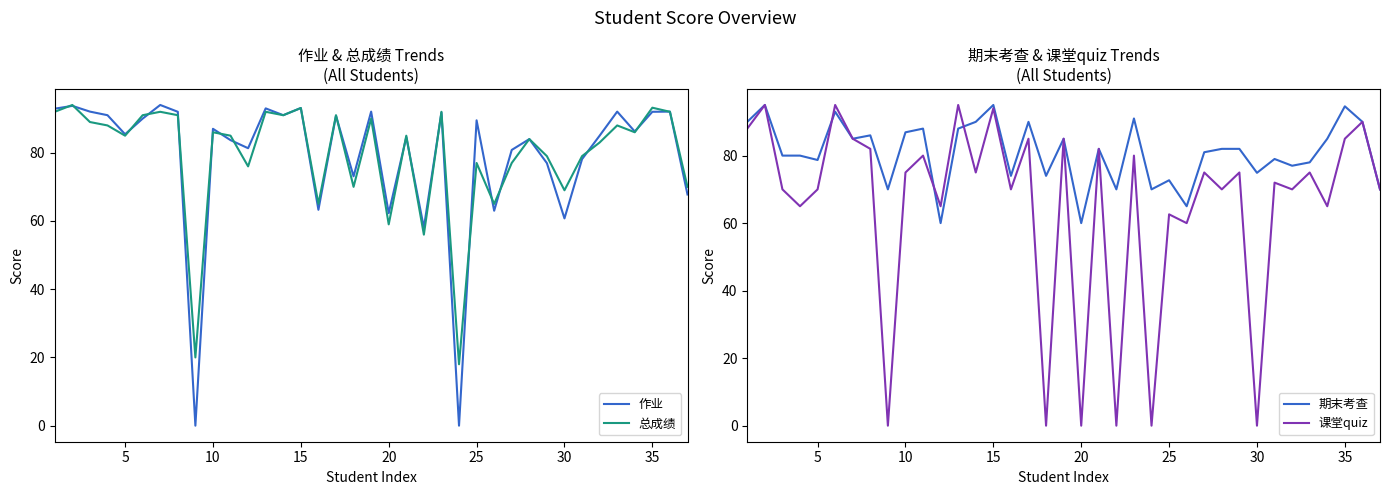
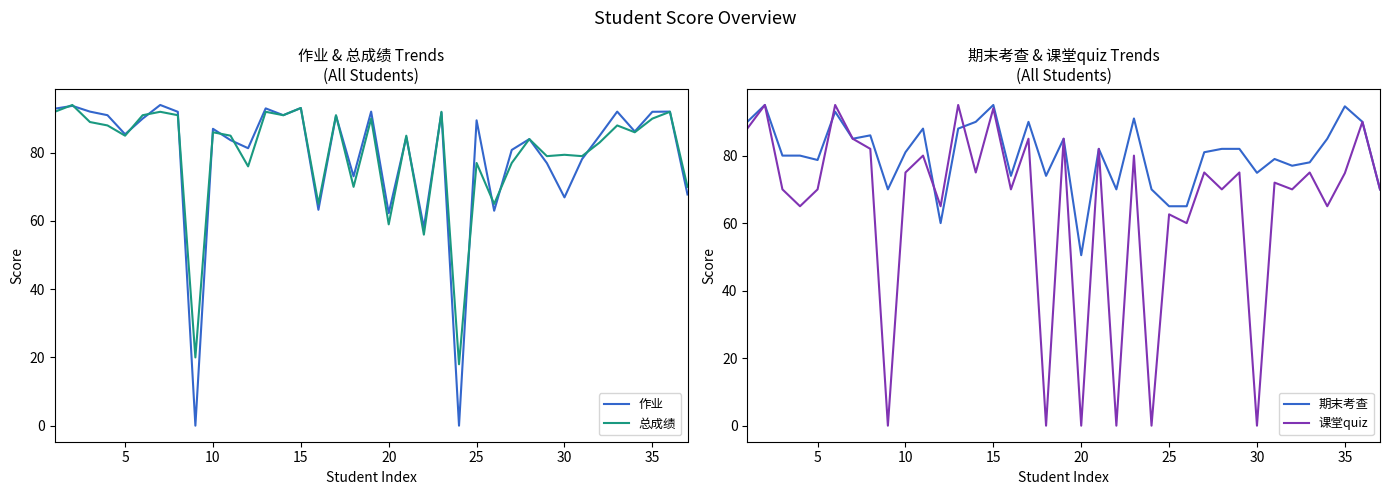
作业 & 总成绩 Trends (All Students), 作业, 30: 61 -> 67
作业 & 总成绩 Trends (All Students), 总成绩, 30: 69 -> 79
作业 & 总成绩 Trends (All Students), 总成绩, 35: 93 -> 90
期末考查 & 课堂quiz Trends (All Students), 期末考查, 10: 87 -> 81
期末考查 & 课堂quiz Trends (All Students), 期末考查, 20: 60 -> 51
期末考查 & 课堂quiz Trends (All Students), 期末考查, 25: 73 -> 65
期末考查 & 课堂quiz Trends (All Students), 课堂quiz, 35: 85 -> 75
